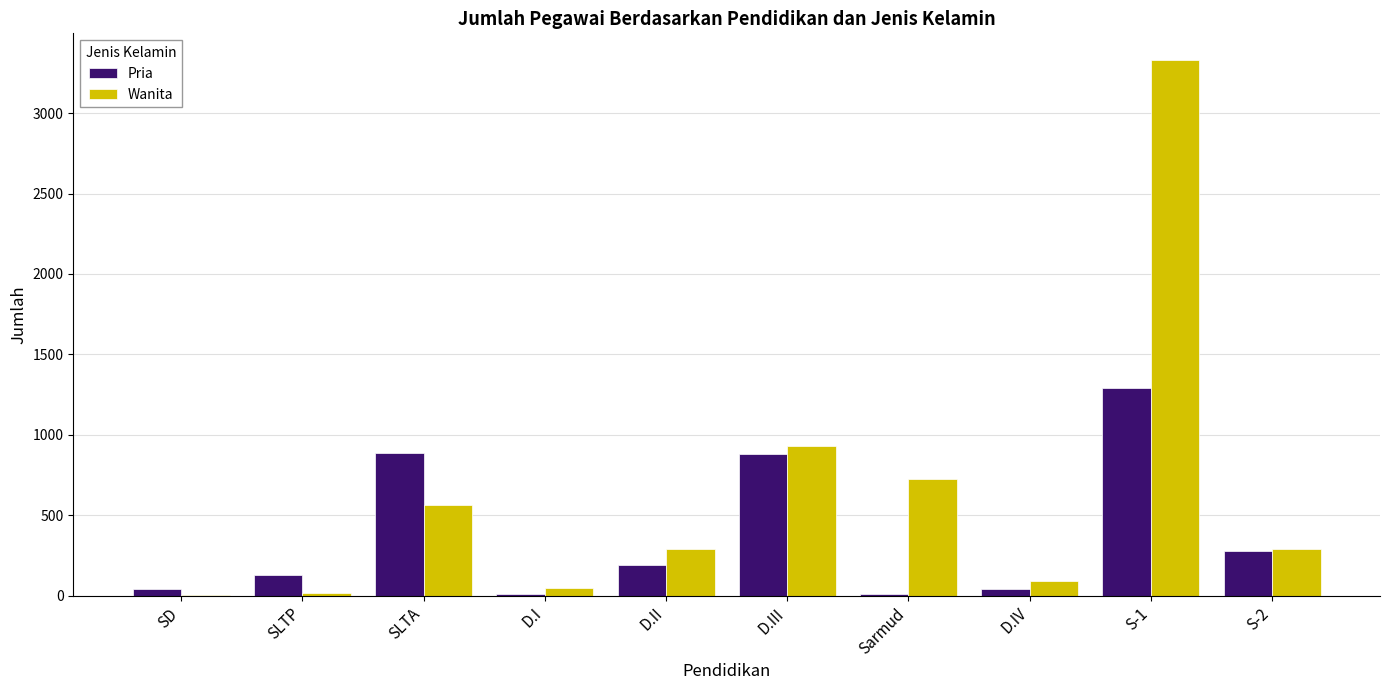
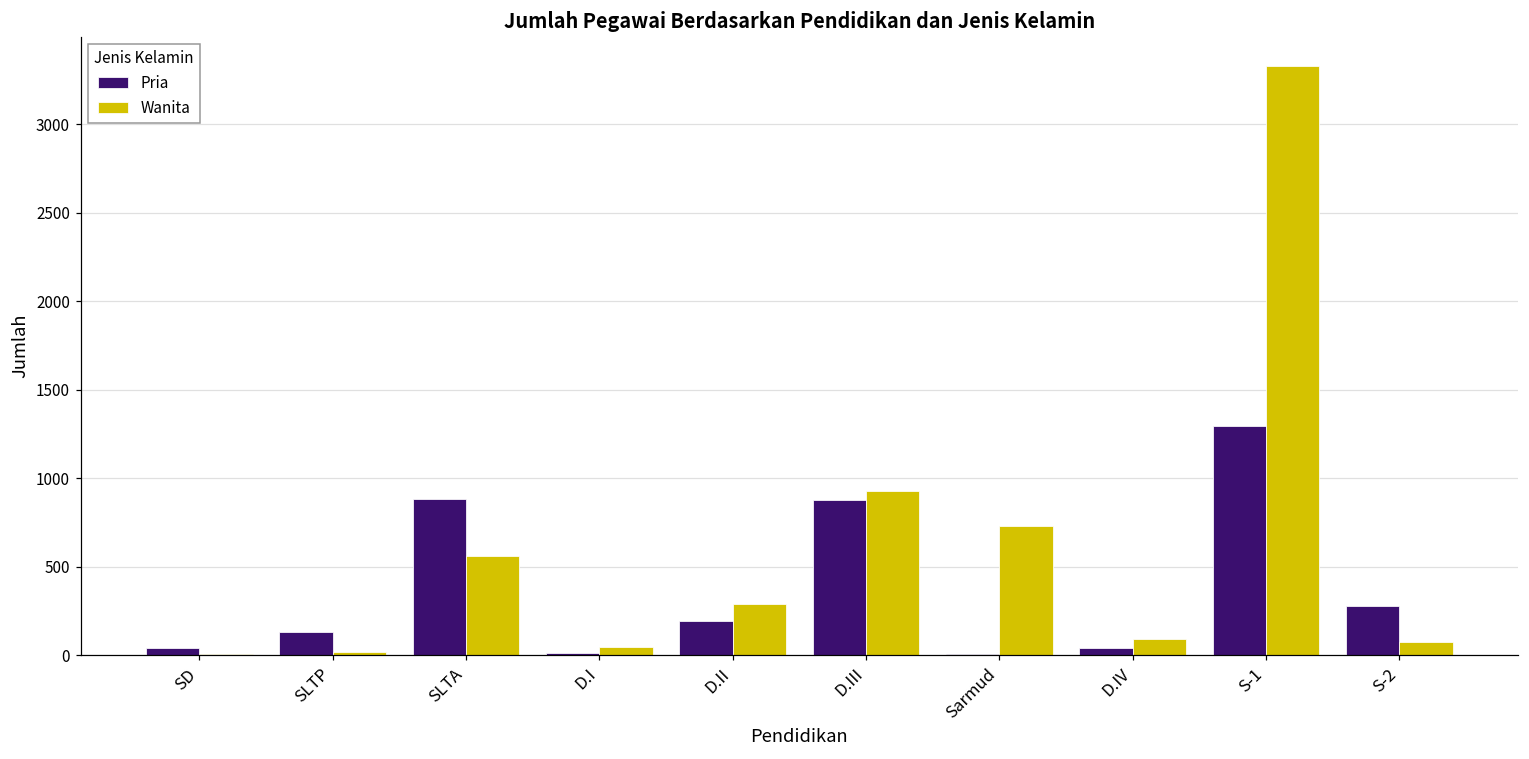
Wanita, S-2: 290 -> 80
